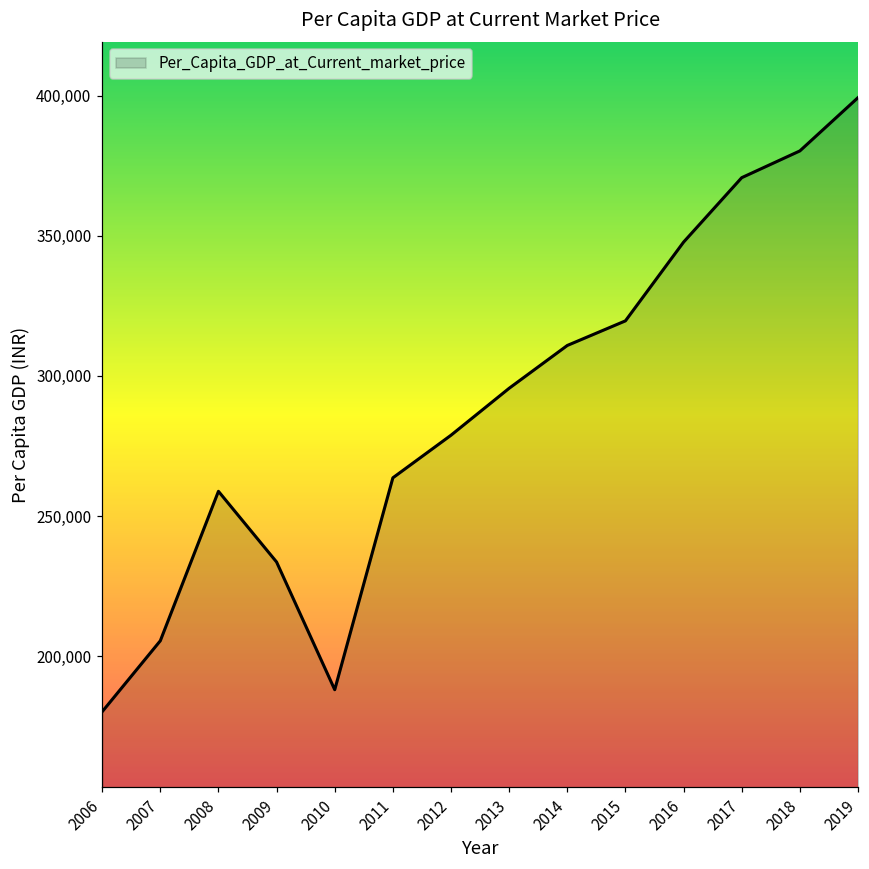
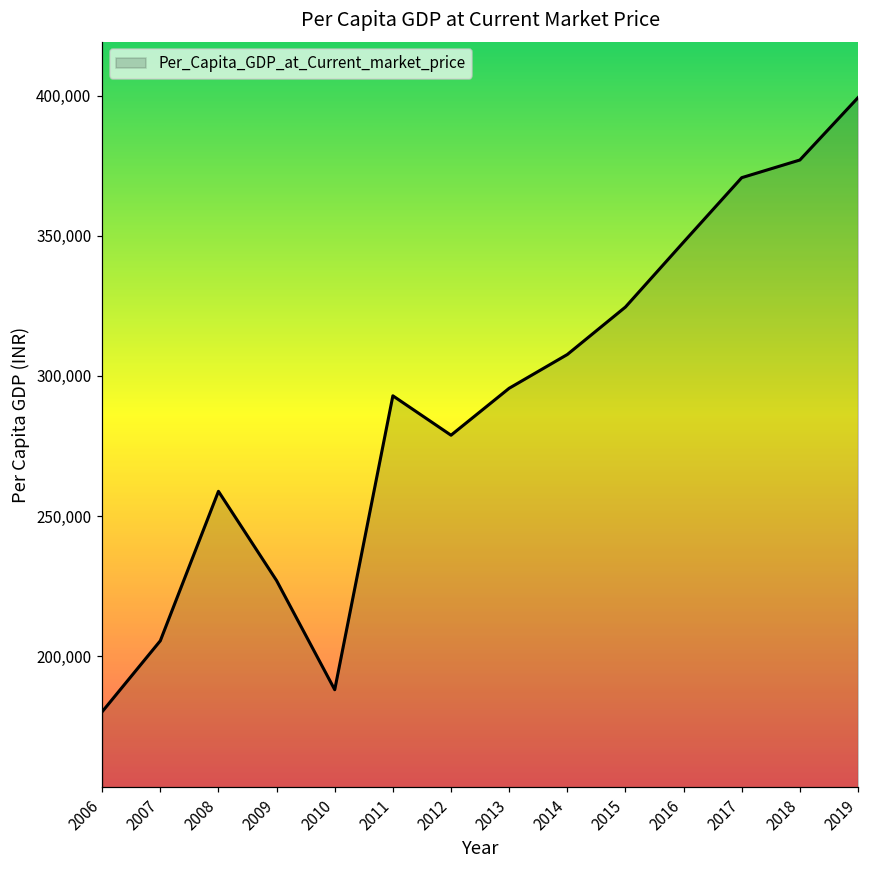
2009: 234,000 -> 227,000
2011: 264,000 -> 293,000
2014: 311,000 -> 308,000
2015: 320,000 -> 325,000
2018: 380,000 -> 377,000
